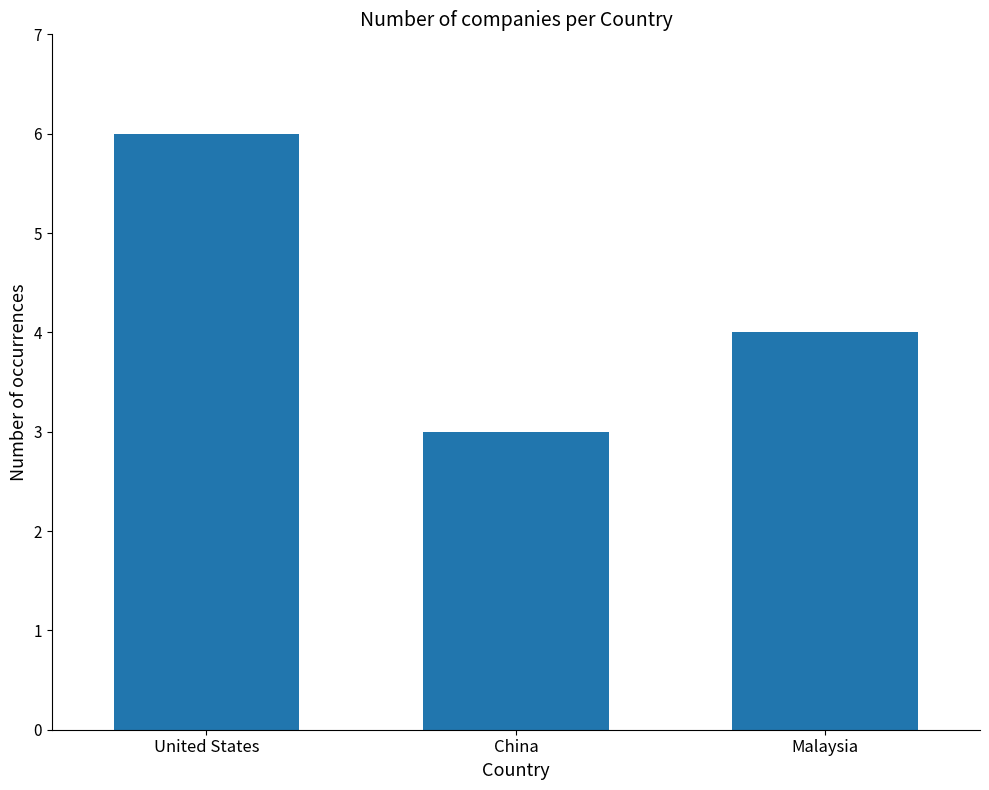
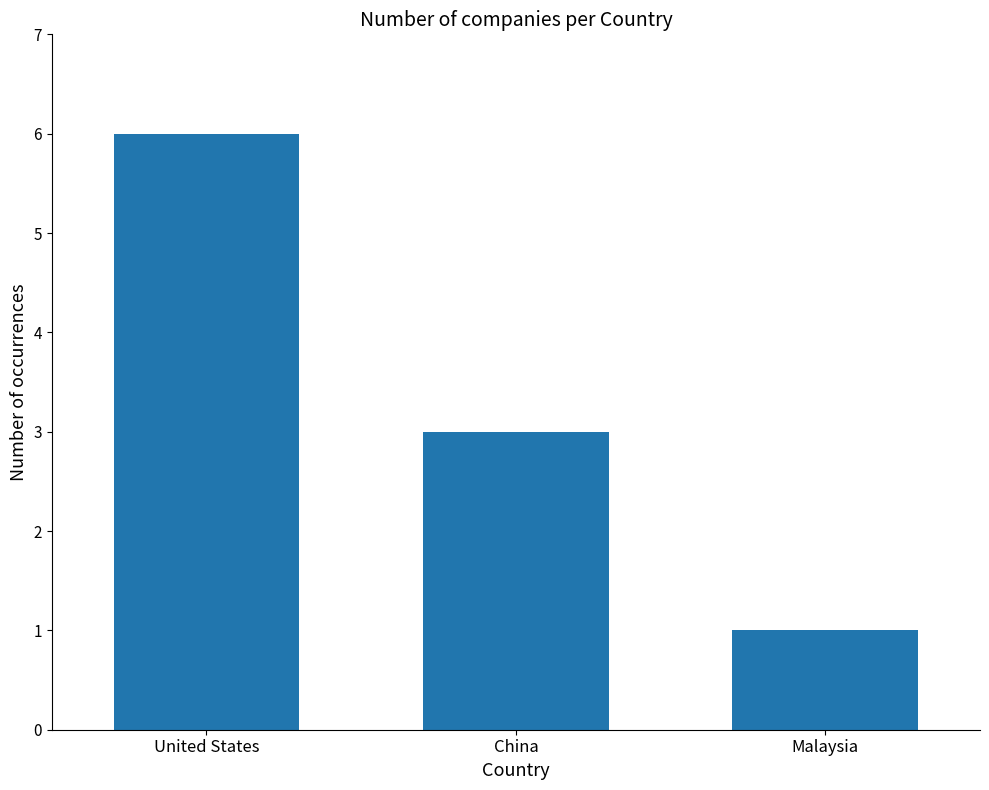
Malaysia: 4 -> 1
